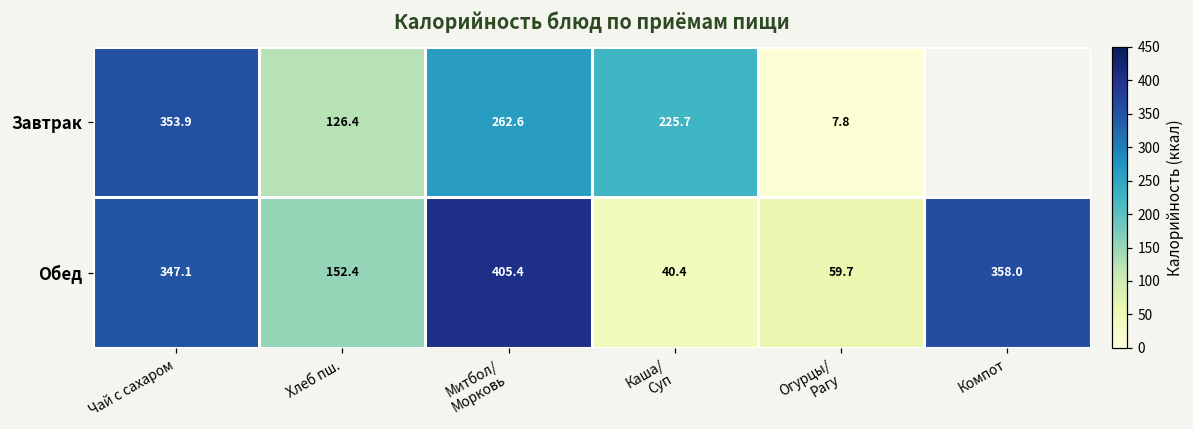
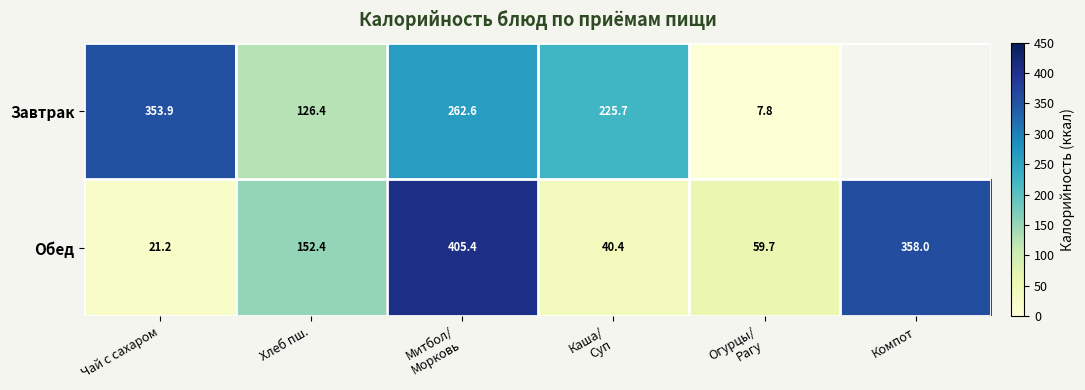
Обед, Чай с сахаром: 347.1 -> 21.2
